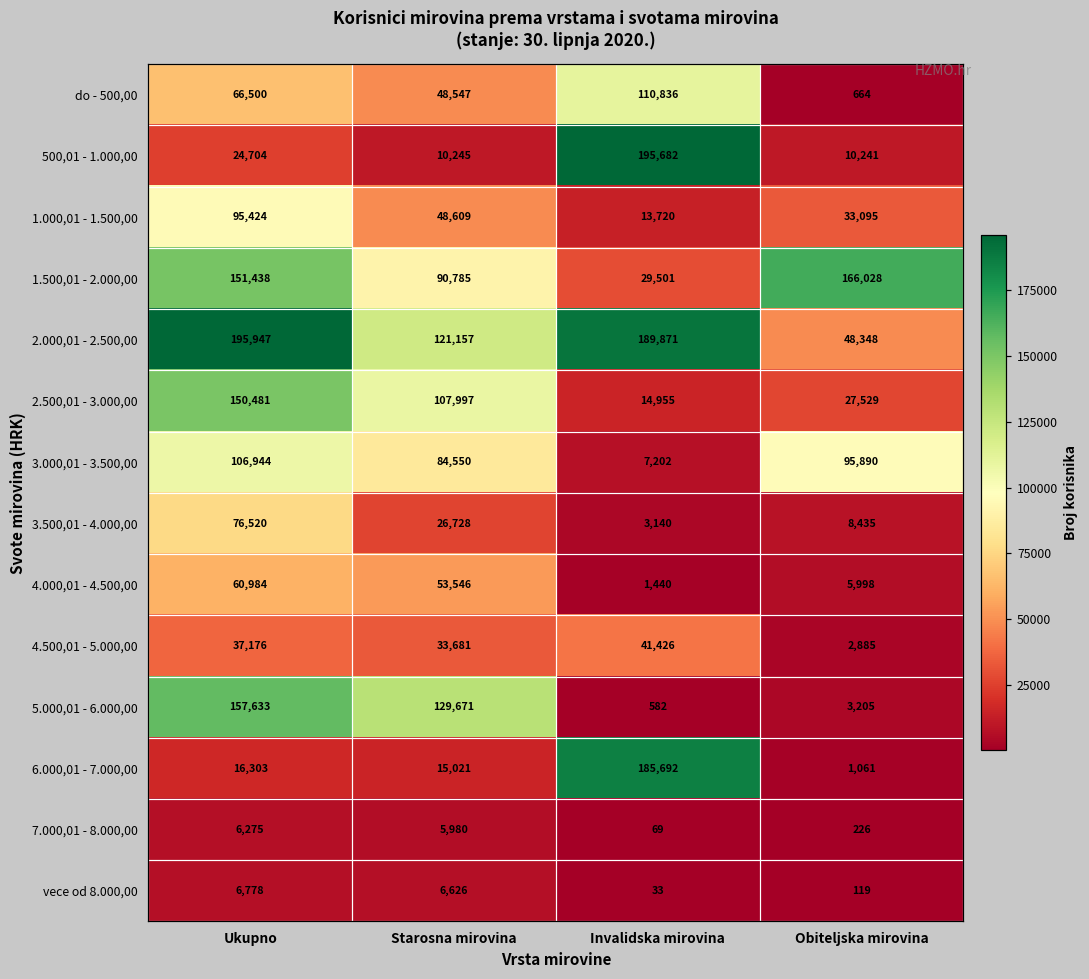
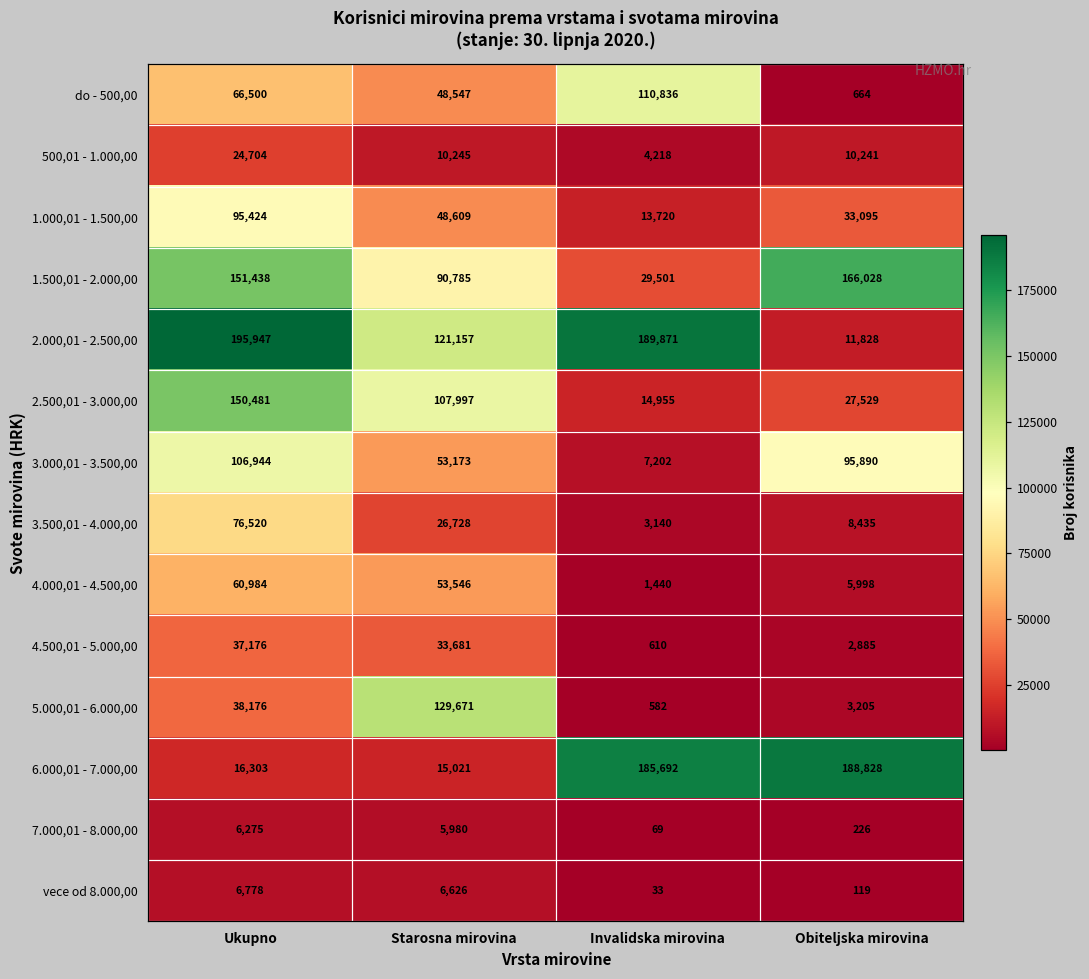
500,01 - 1.000,00, Invalidska mirovina: 195,682 -> 4,218
2.000,01 - 2.500,00, Obiteljska mirovina: 48,348 -> 11,828
3.000,01 - 3.500,00, Starosna mirovina: 84,550 -> 53,173
4.500,01 - 5.000,00, Invalidska mirovina: 41,426 -> 610
5.000,01 - 6.000,00, Ukupno: 157,633 -> 38,176
6.000,01 - 7.000,00, Obiteljska mirovina: 1,061 -> 188,828
